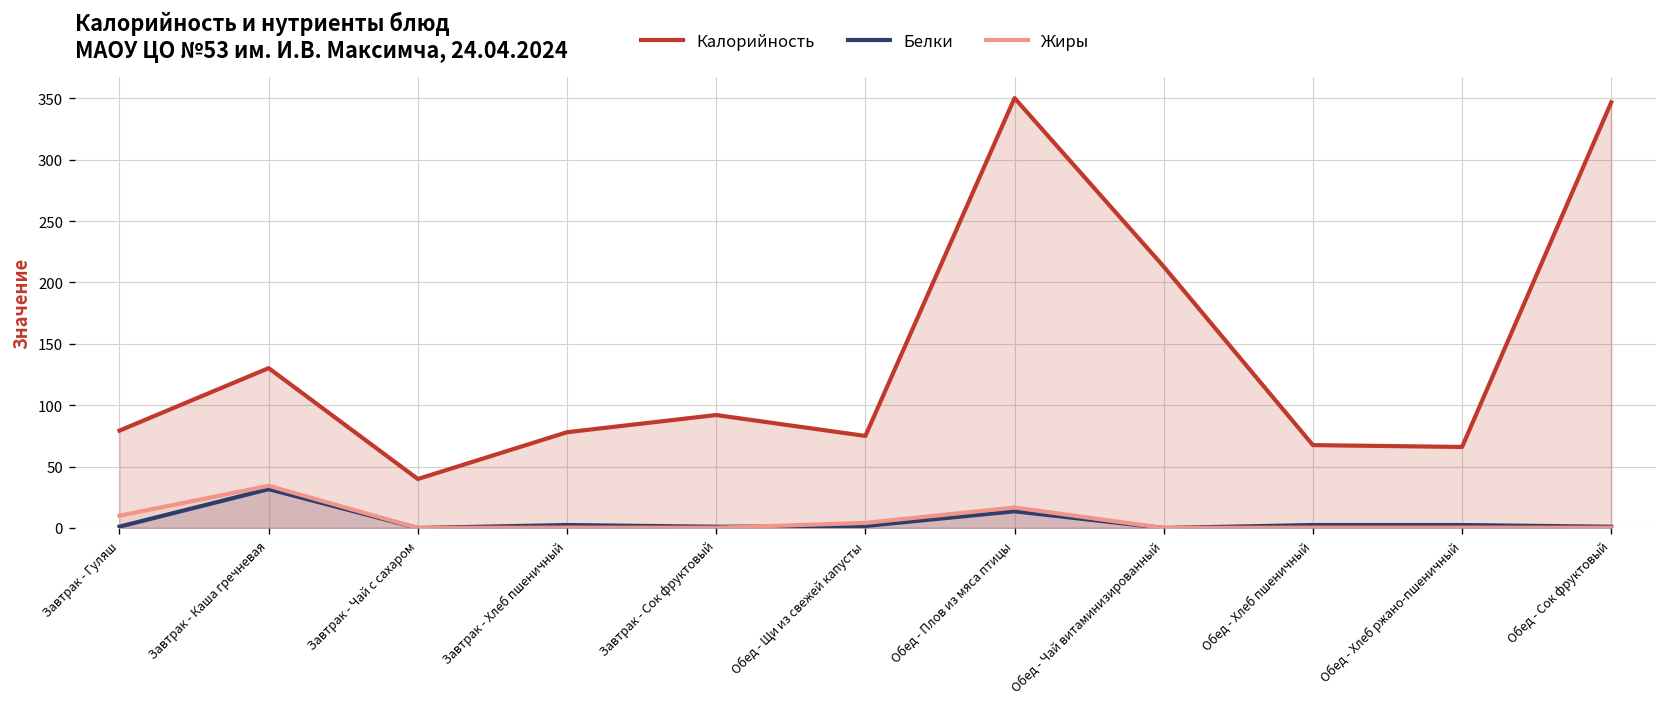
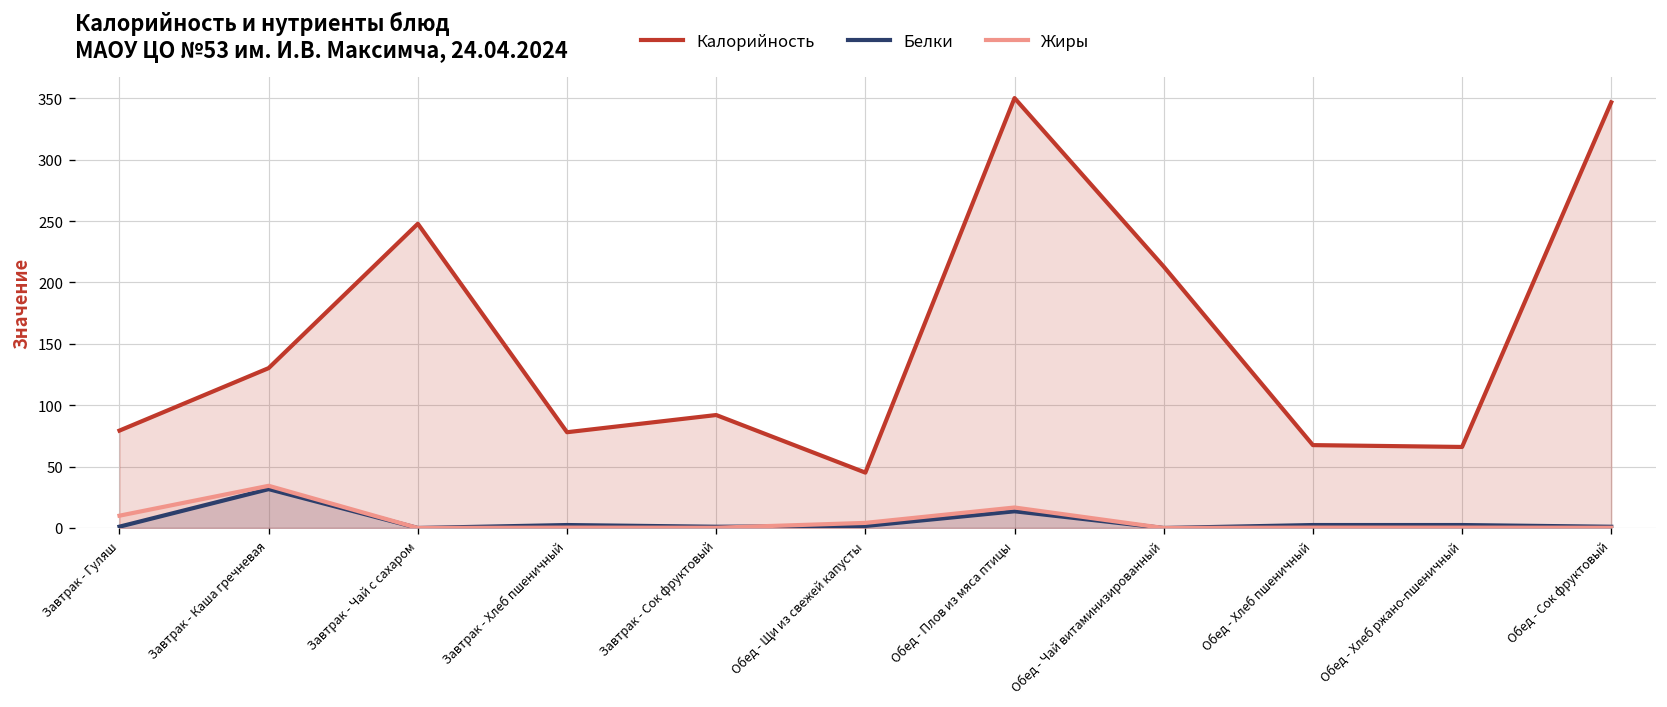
Калорийность, Завтрак - Чай с сахаром: 40 -> 248
Калорийность, Обед - Щи из свежей капусты: 75 -> 45
